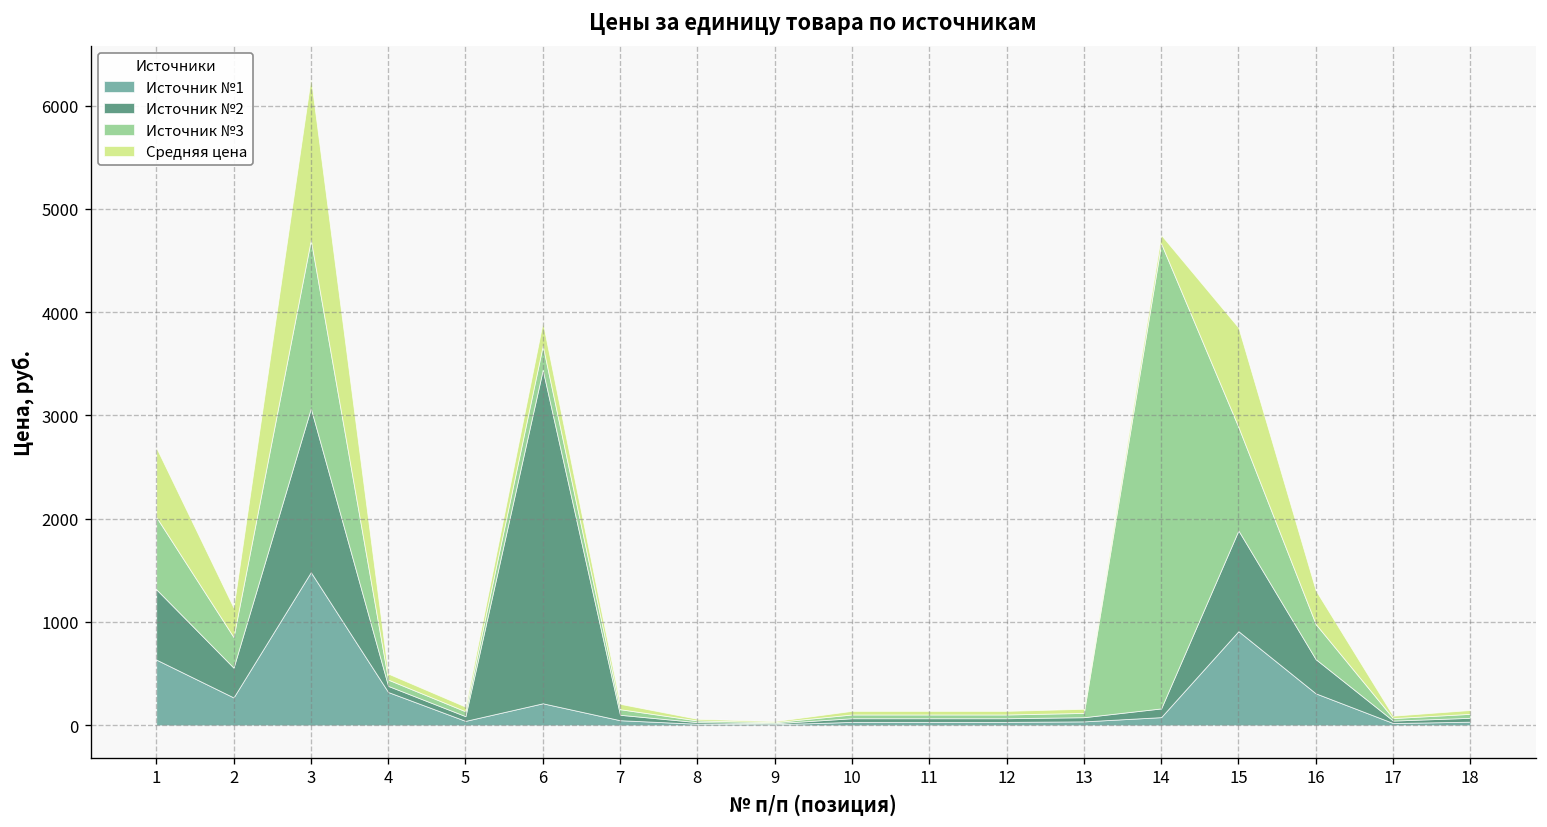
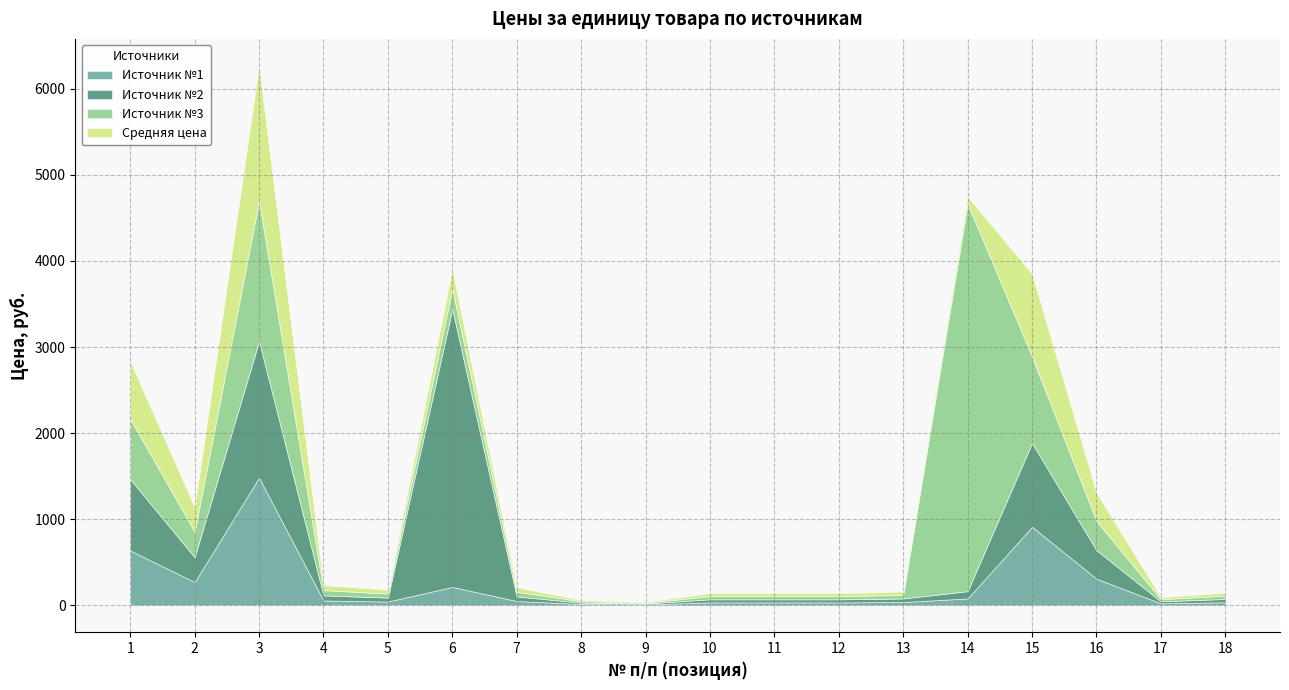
Источник №2, 1: 700 -> 800
Источник №1, 4: 300 -> 100
